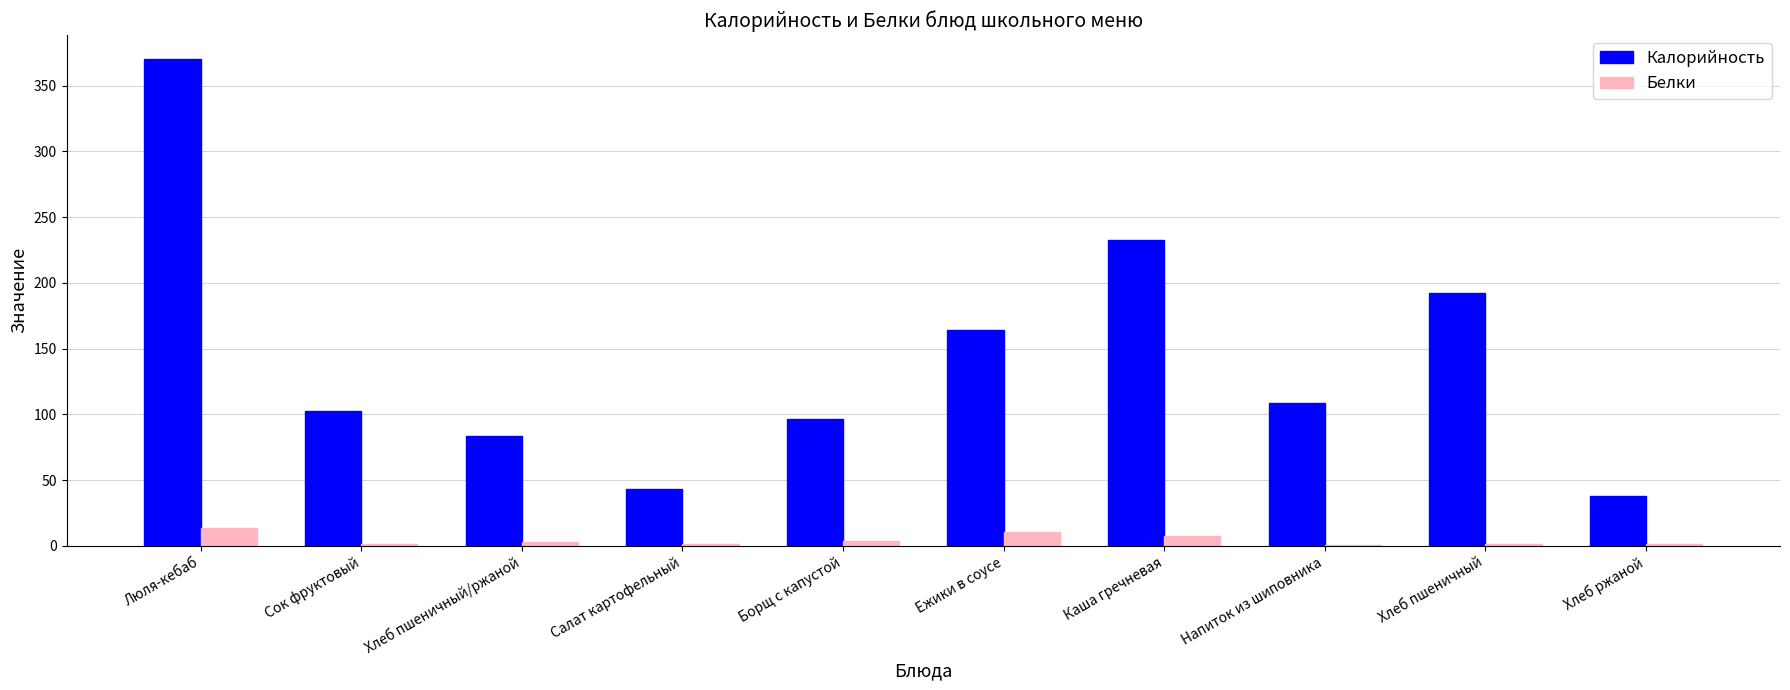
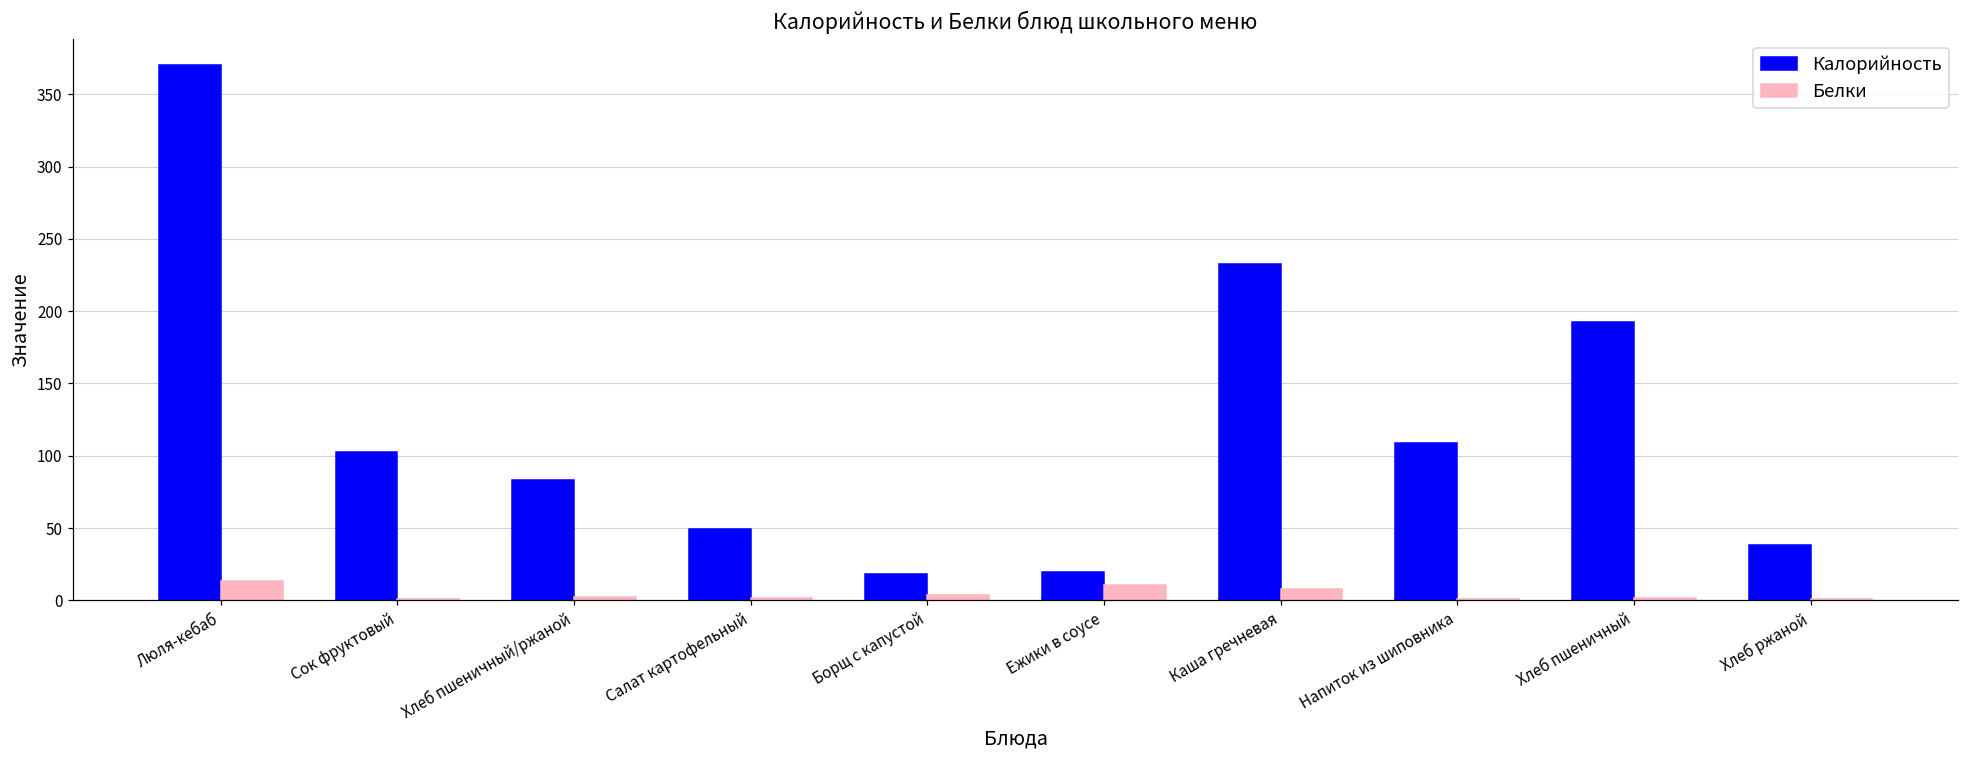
Калорийность, Салат картофельный: 43 -> 49
Калорийность, Борщ с капустой: 96 -> 18
Калорийность, Ежики в соусе: 164 -> 20
